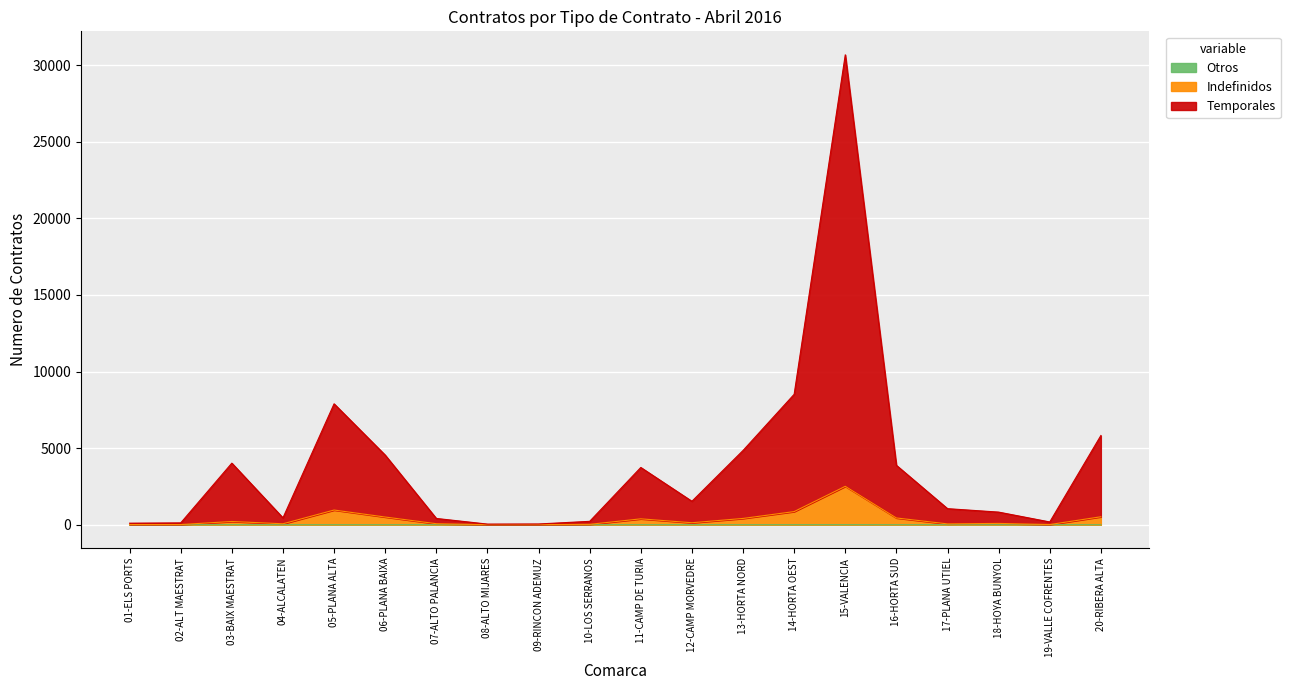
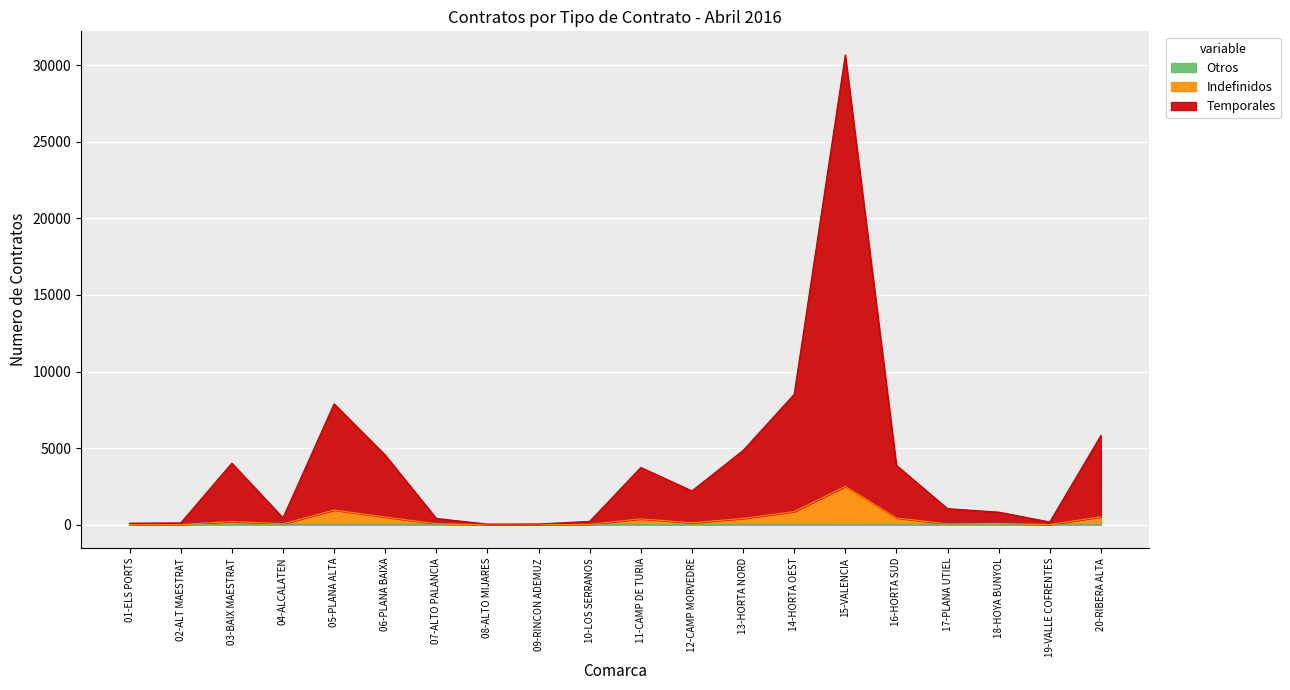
Temporales, 12-CAMP MORVEDRE: 1400 -> 2100
